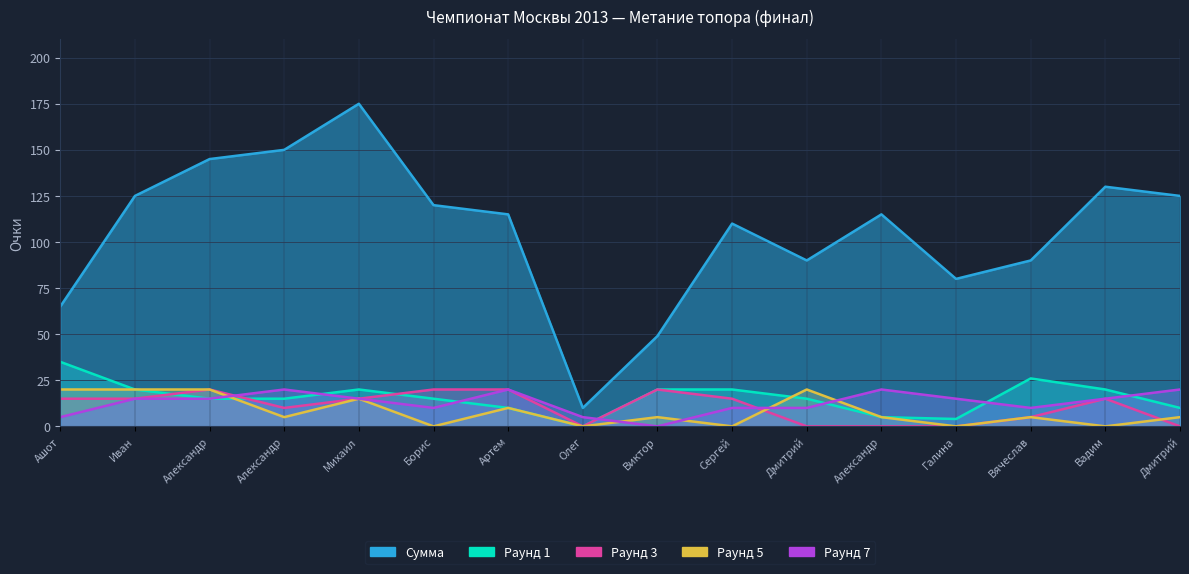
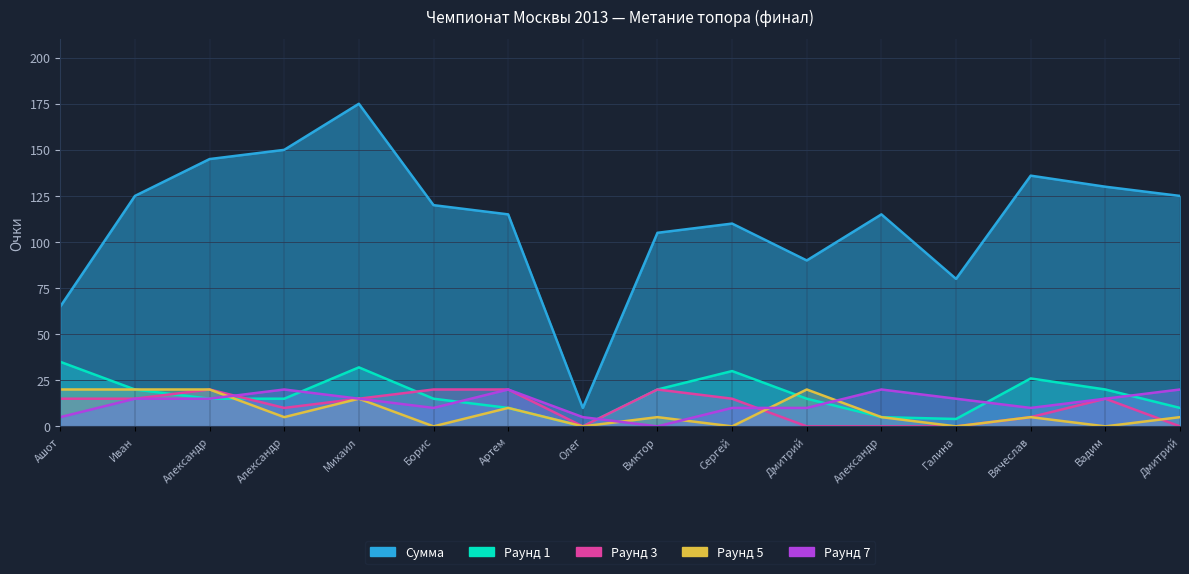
Раунд 1, Михаил: 20 -> 32
Сумма, Виктор: 49 -> 105
Раунд 1, Сергей: 20 -> 30
Сумма, Вячеслав: 90 -> 136
